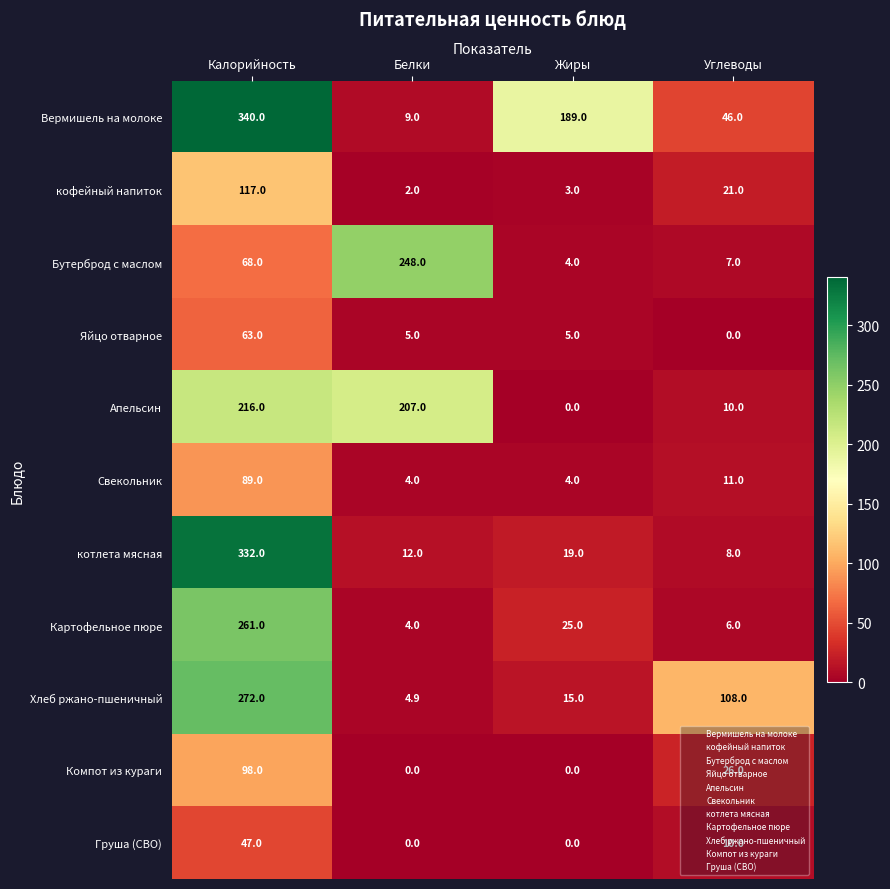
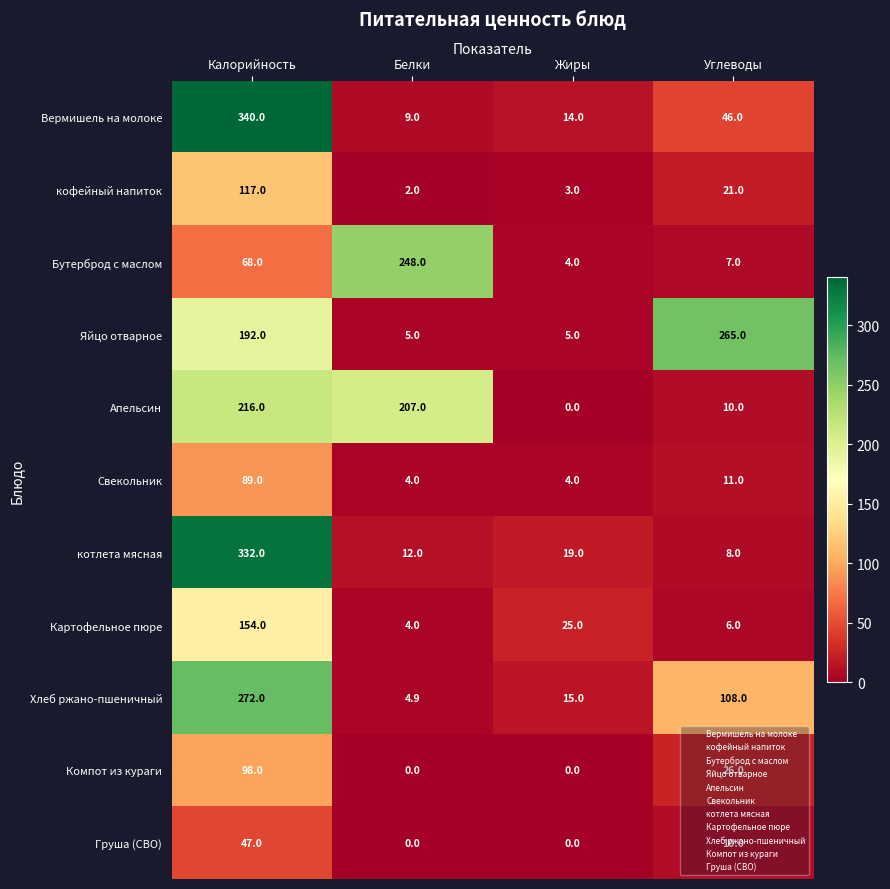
Вермишель на молоке, Жиры: 189.0 -> 14.0
Яйцо отварное, Калорийность: 63.0 -> 192.0
Яйцо отварное, Углеводы: 0.0 -> 265.0
Картофельное пюре, Калорийность: 261.0 -> 154.0
